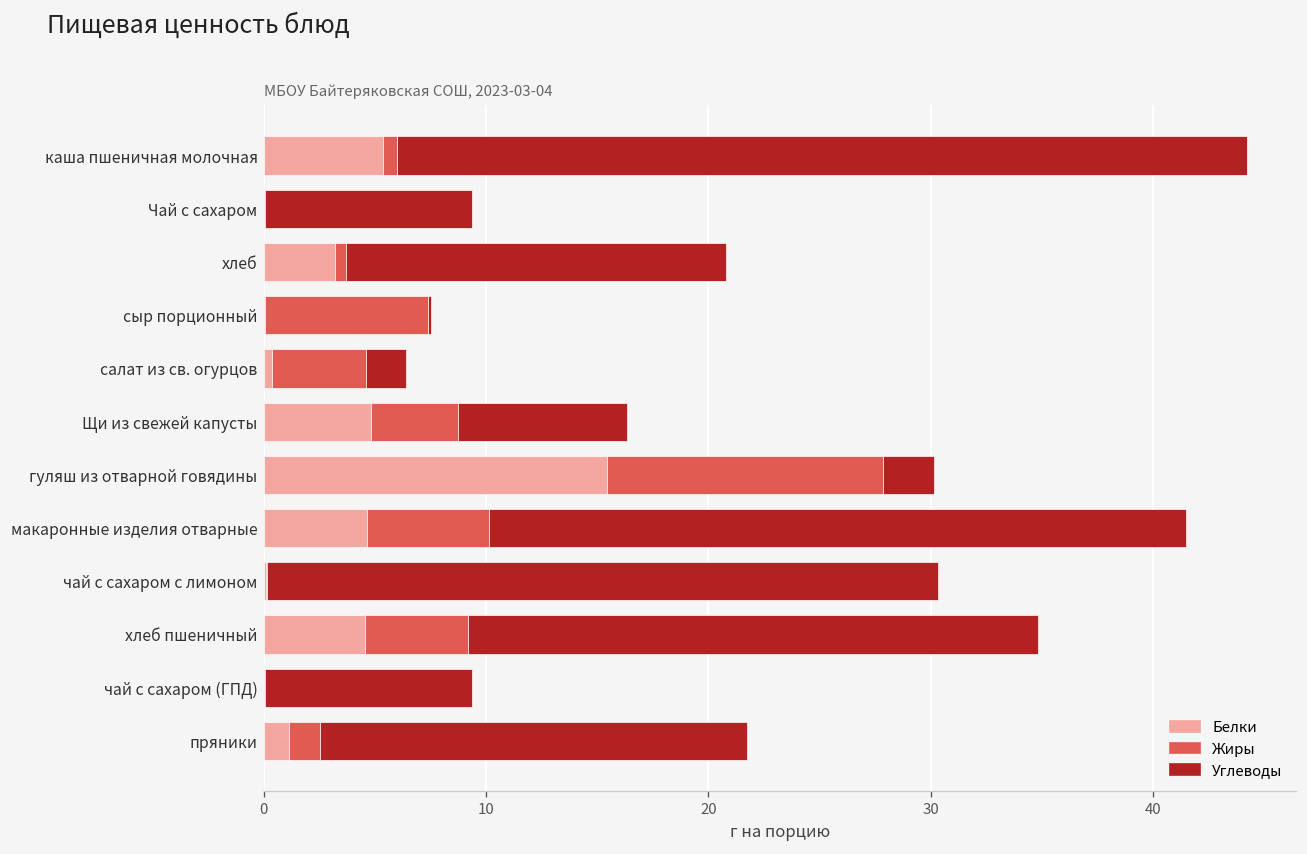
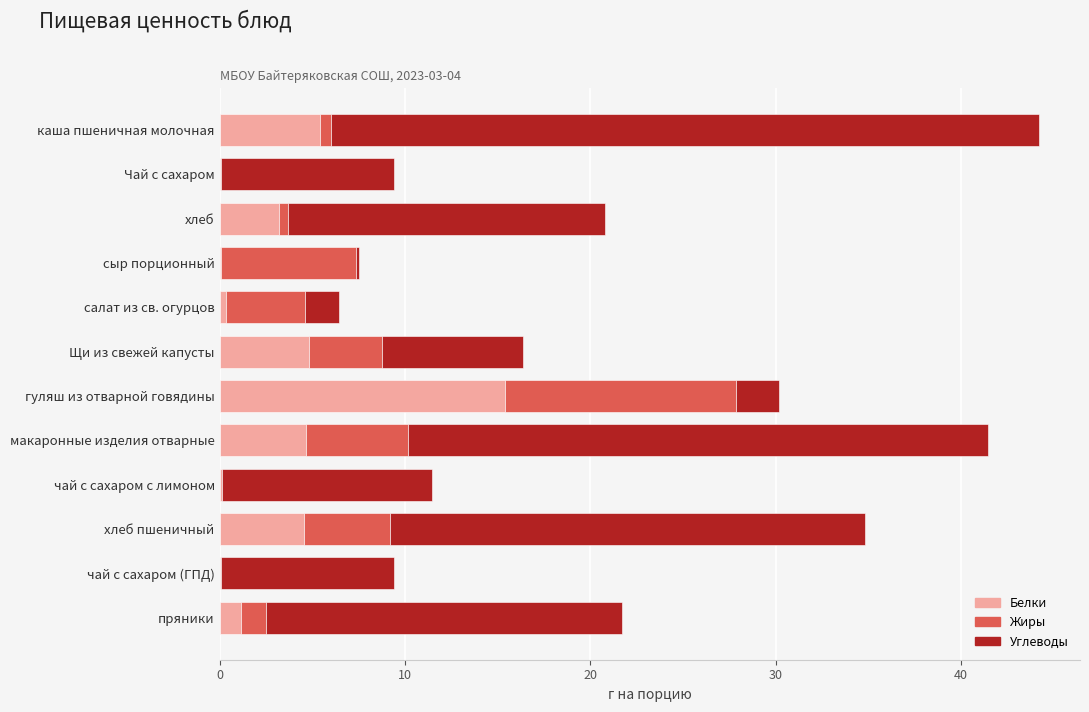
Углеводы, чай с сахаром с лимоном: 30.2 -> 11.3
